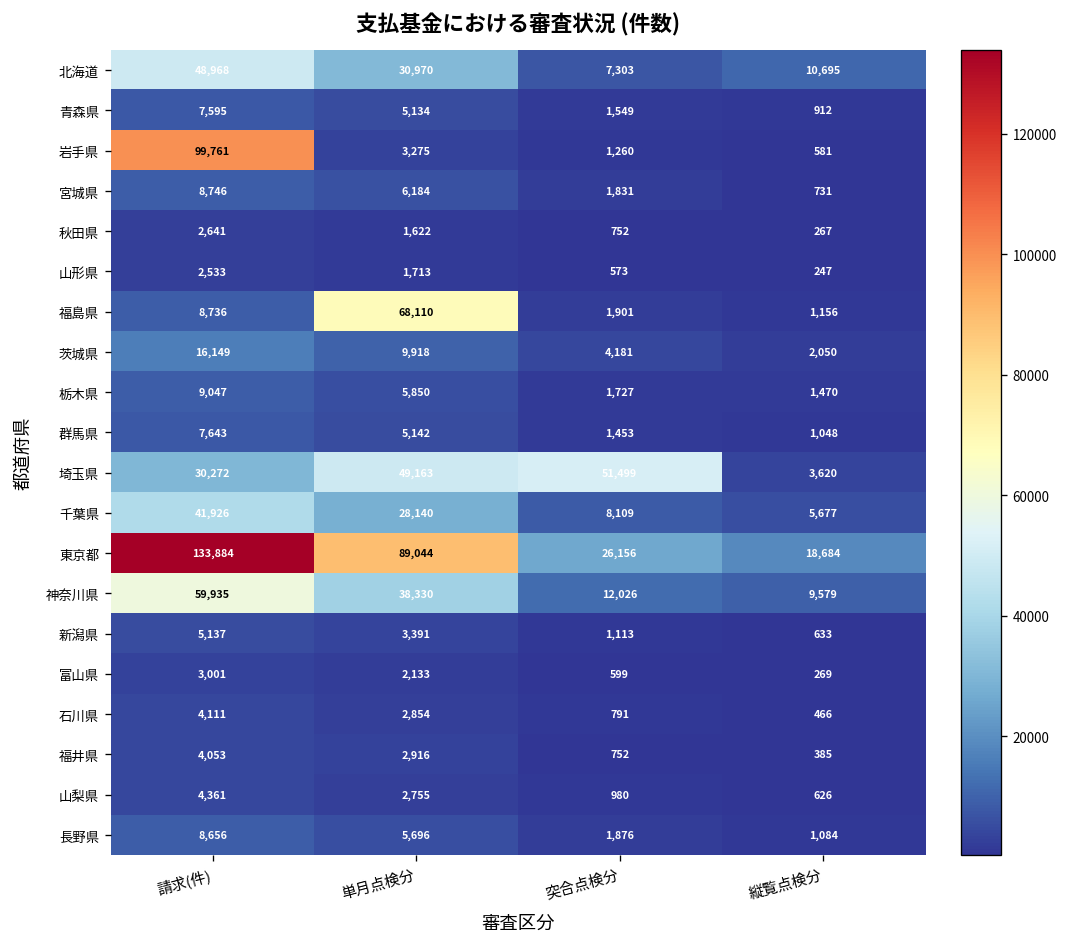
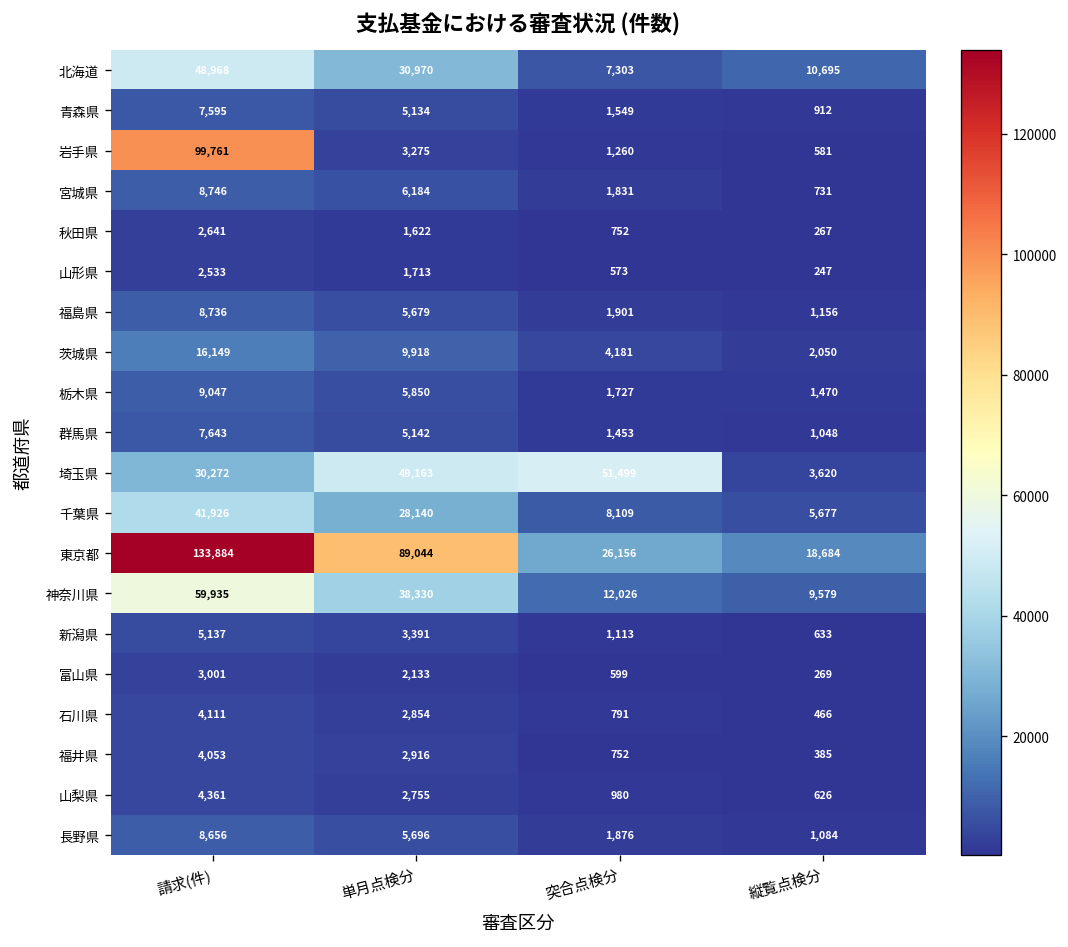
福島県, 単月点検分: 68,110 -> 5,679
